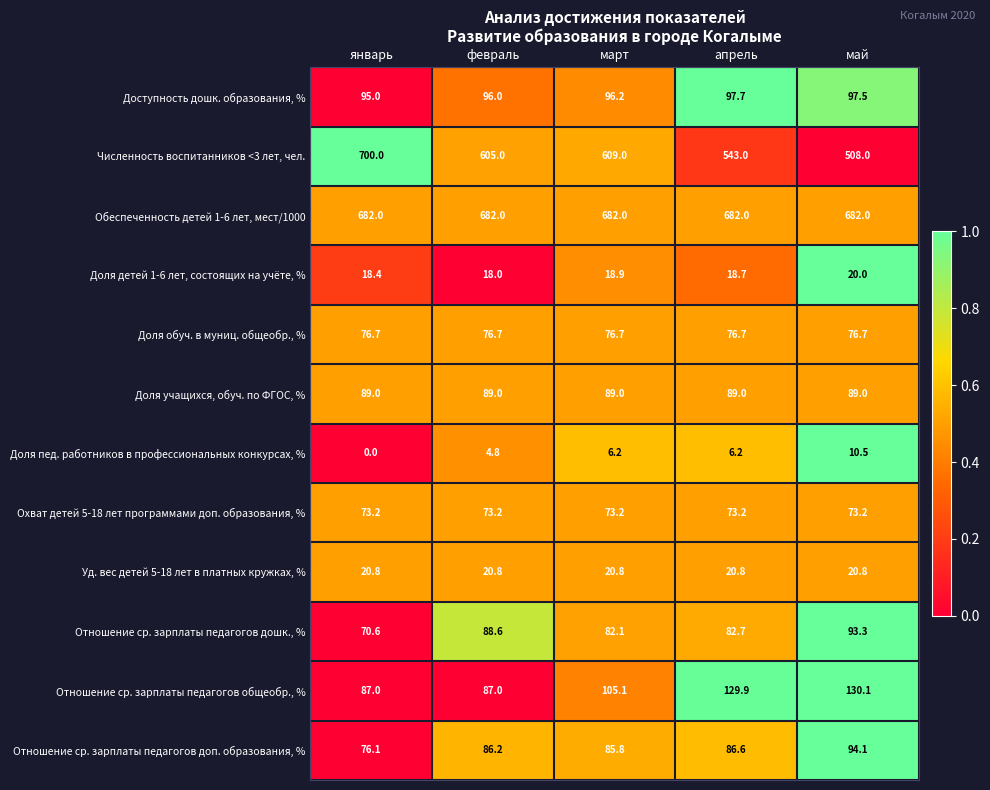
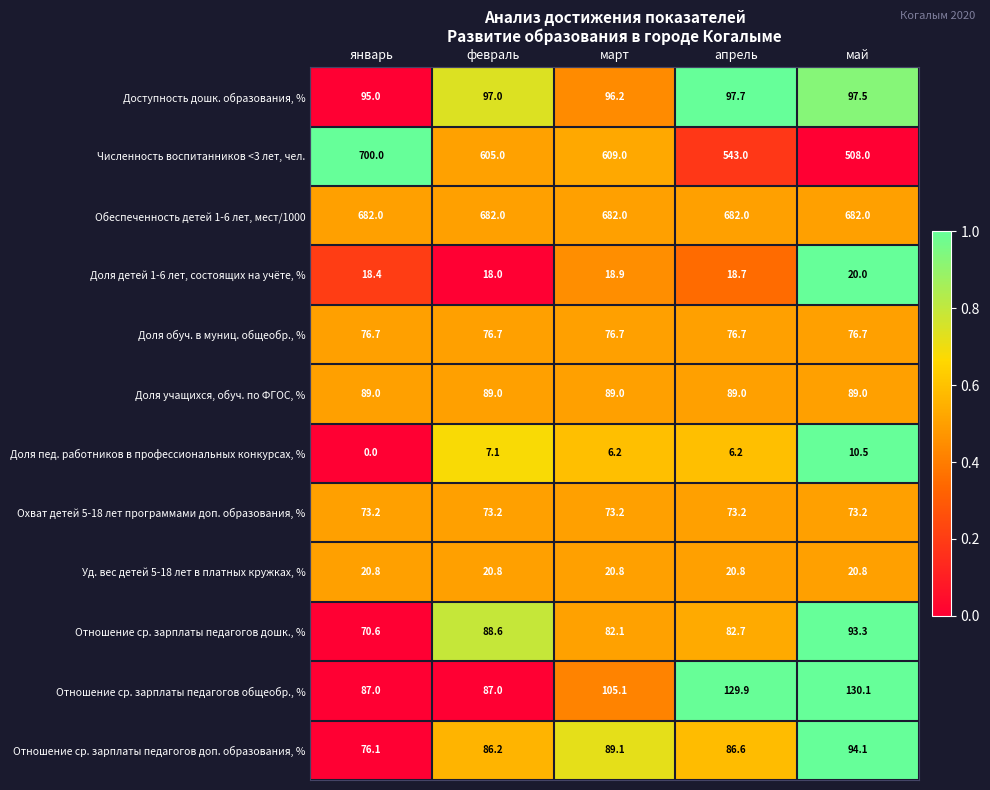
Доступность дошк. образования, %, февраль: 96.0 -> 97.0
Доля пед. работников в профессиональных конкурсах, %, февраль: 4.8 -> 7.1
Отношение ср. зарплаты педагогов доп. образования, %, март: 85.8 -> 89.1
